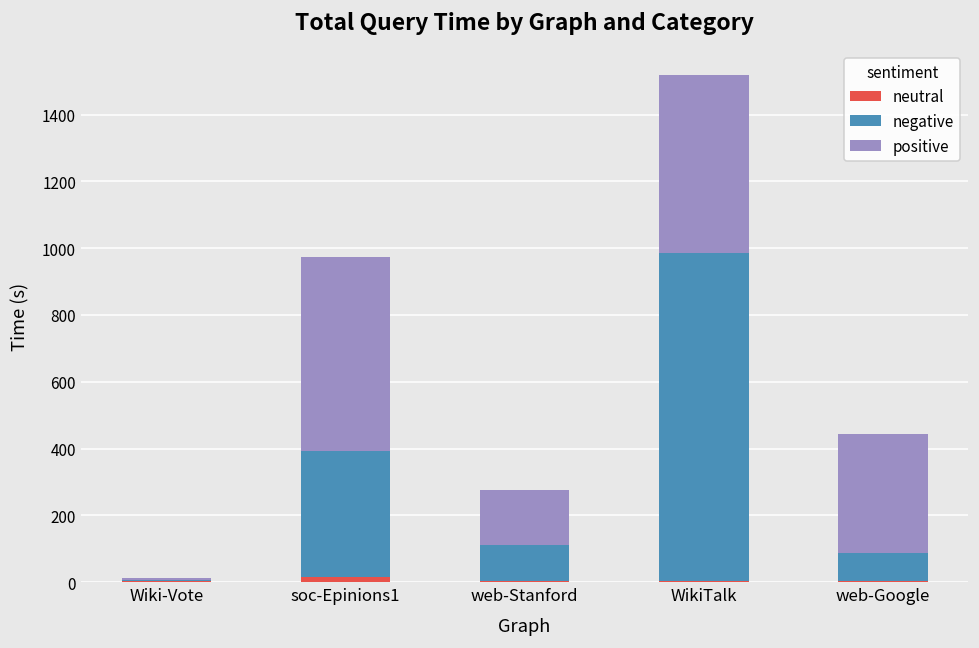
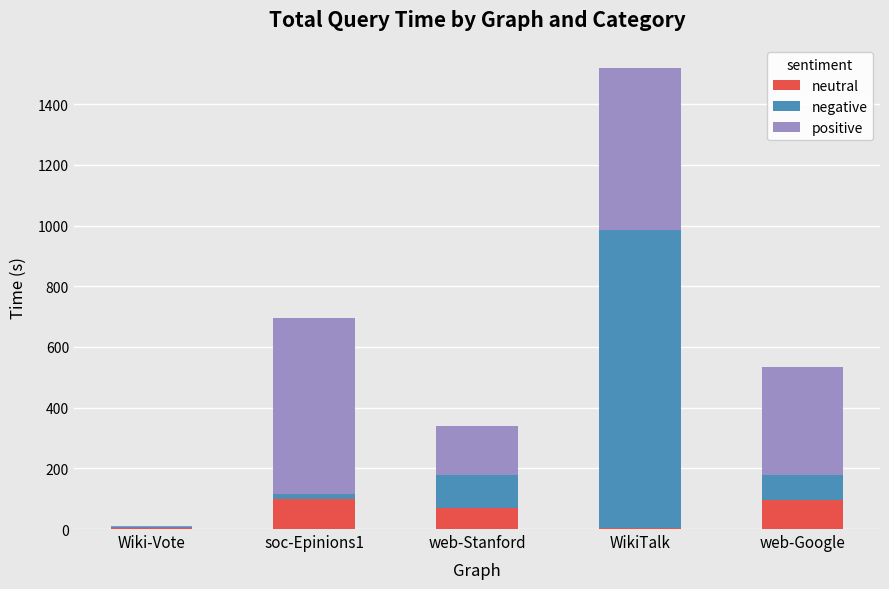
neutral, soc-Epinions1: 10 -> 100
negative, soc-Epinions1: 380 -> 10
neutral, web-Stanford: 0 -> 70
neutral, web-Google: 0 -> 100
